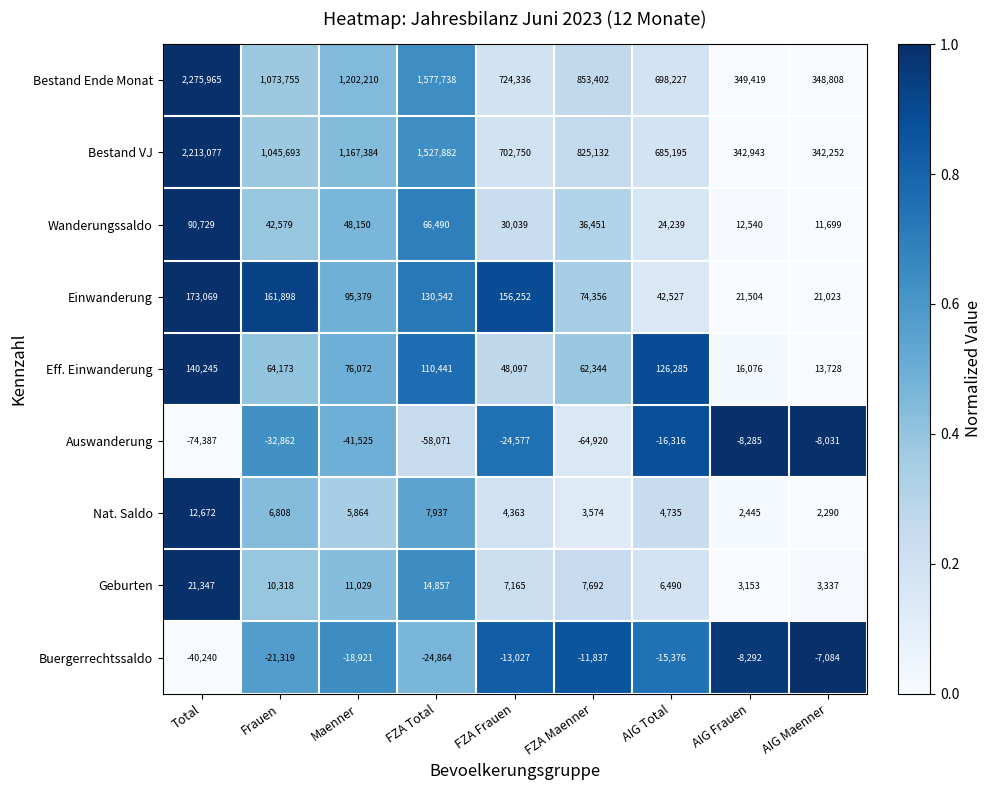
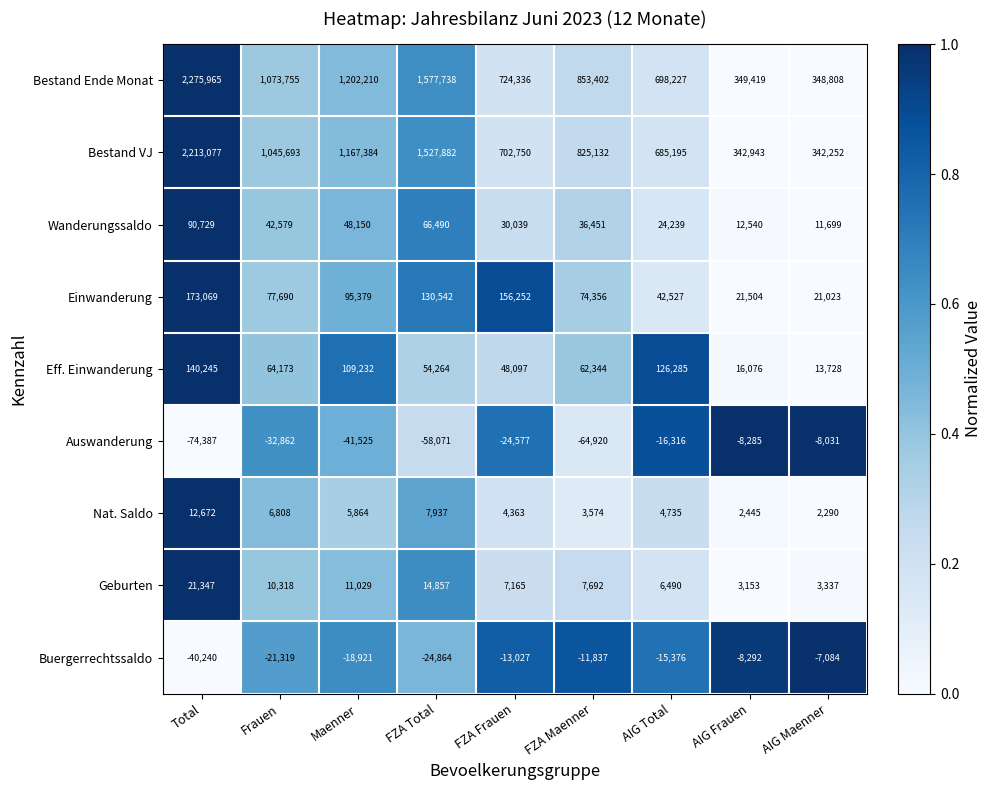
Einwanderung, Frauen: 161,898 -> 77,690
Eff. Einwanderung, Maenner: 76,072 -> 109,232
Eff. Einwanderung, FZA Total: 110,441 -> 54,264
